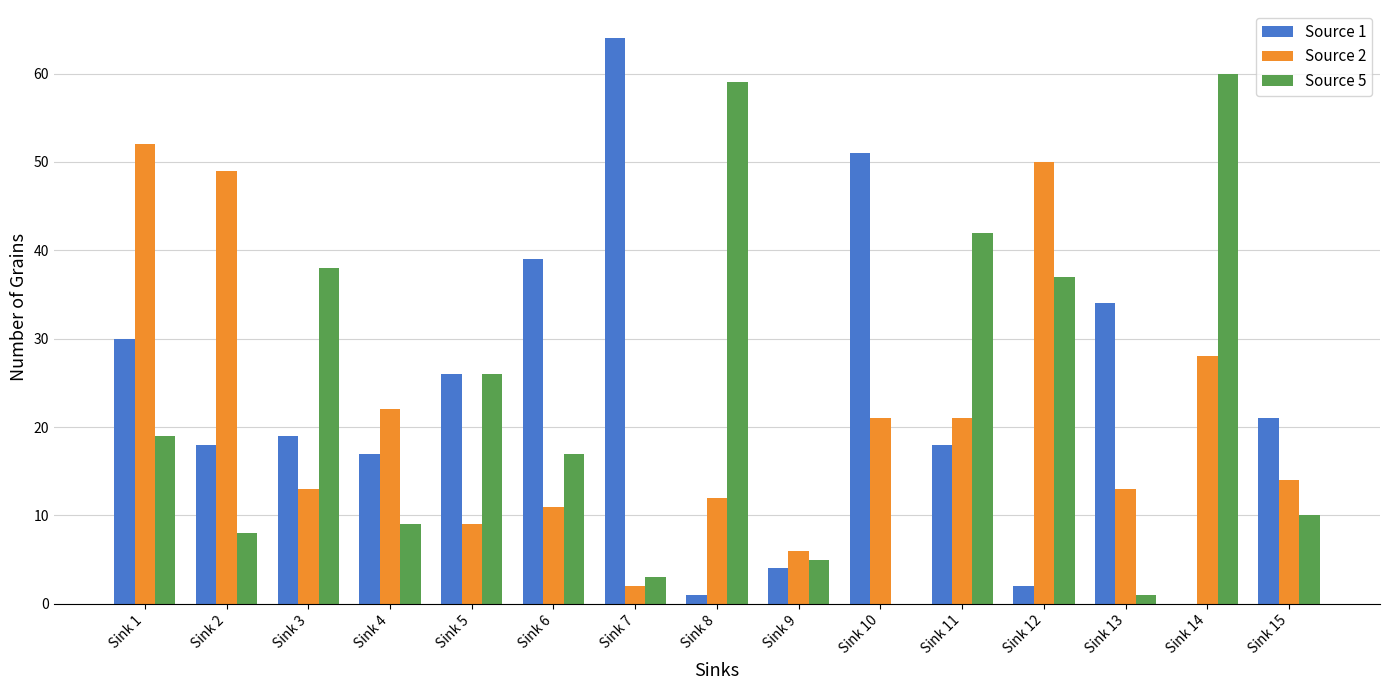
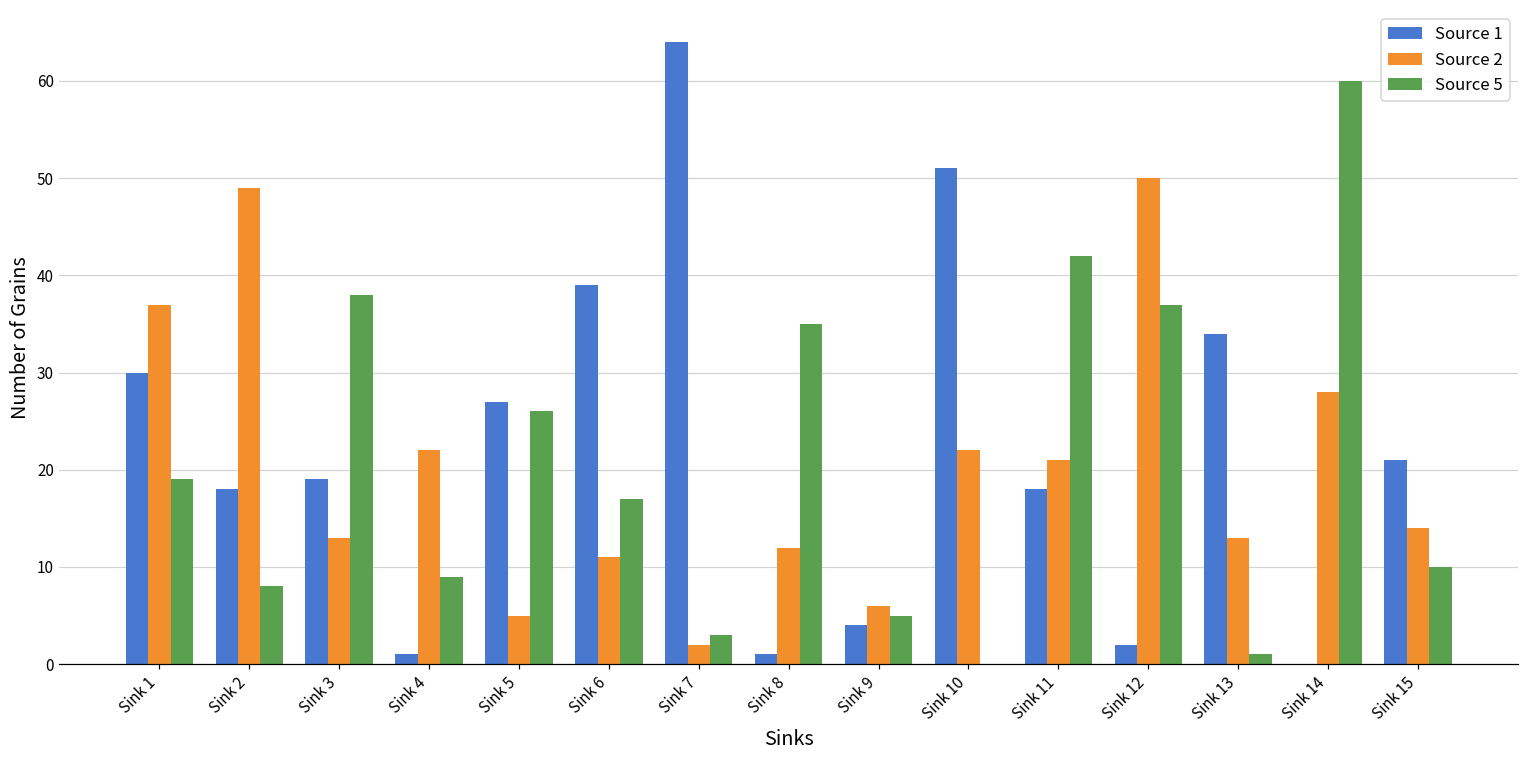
Source 2, Sink 1: 52 -> 37
Source 1, Sink 4: 17 -> 1
Source 1, Sink 5: 26 -> 27
Source 2, Sink 5: 9 -> 5
Source 5, Sink 8: 59 -> 35
Source 2, Sink 10: 21 -> 22
